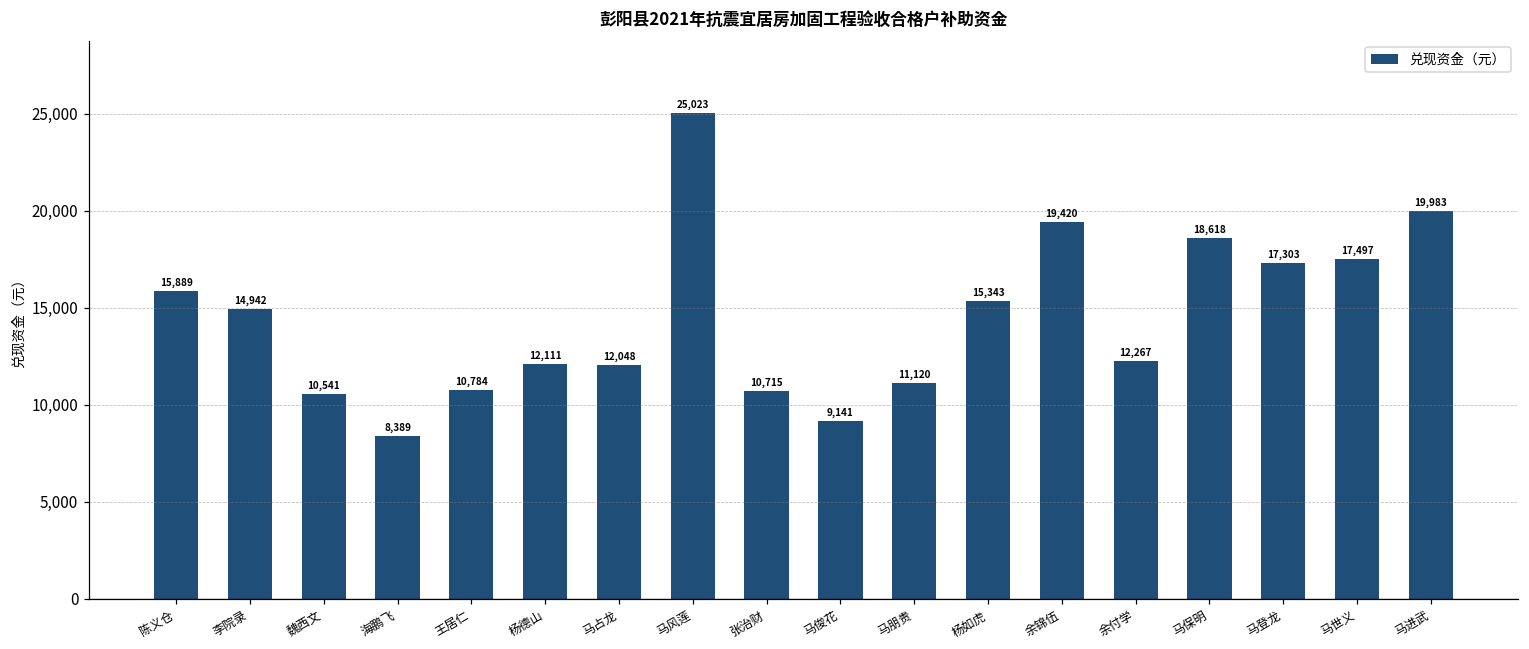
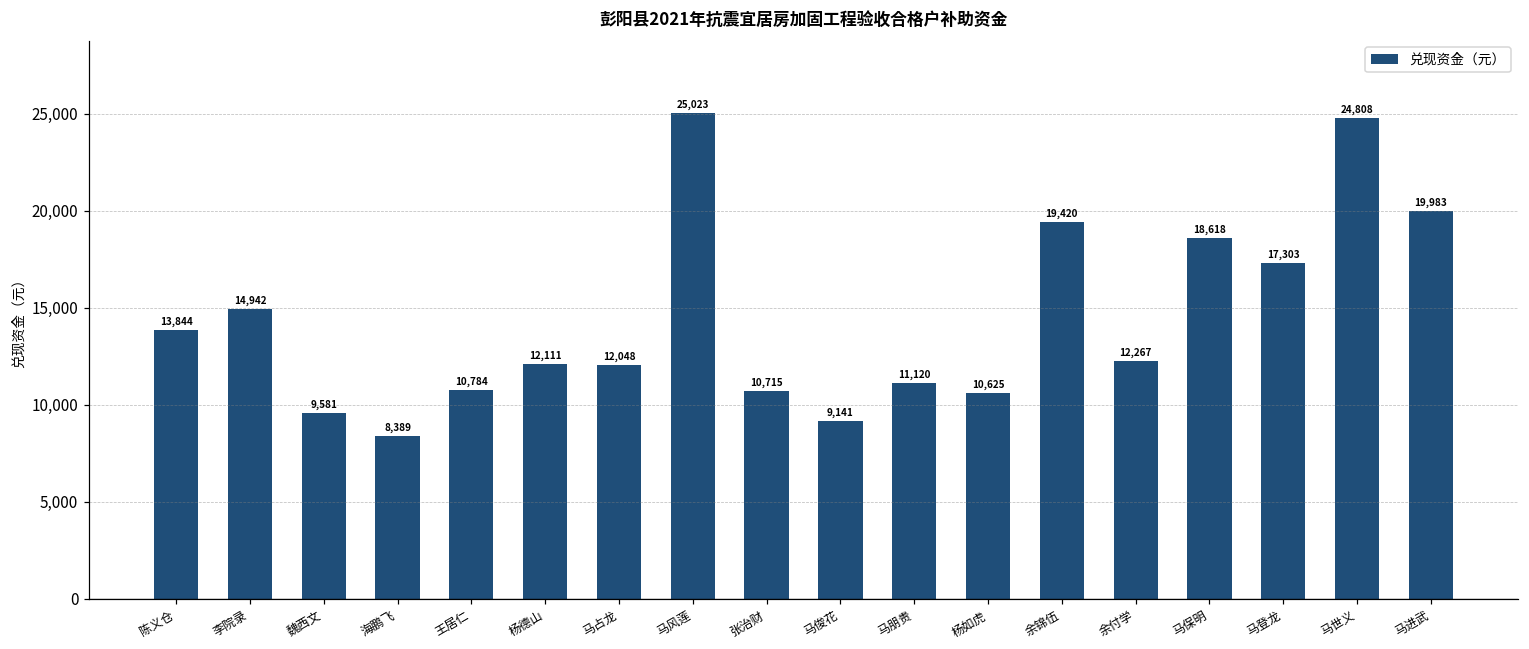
陈义仓: 15,889 -> 13,844
魏西文: 10,541 -> 9,581
杨如虎: 15,343 -> 10,625
马世义: 17,497 -> 24,808
